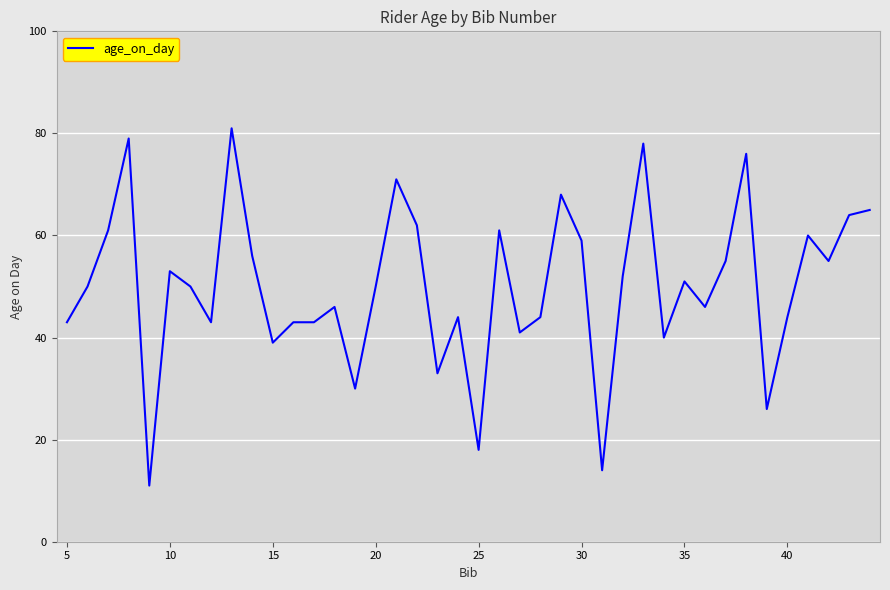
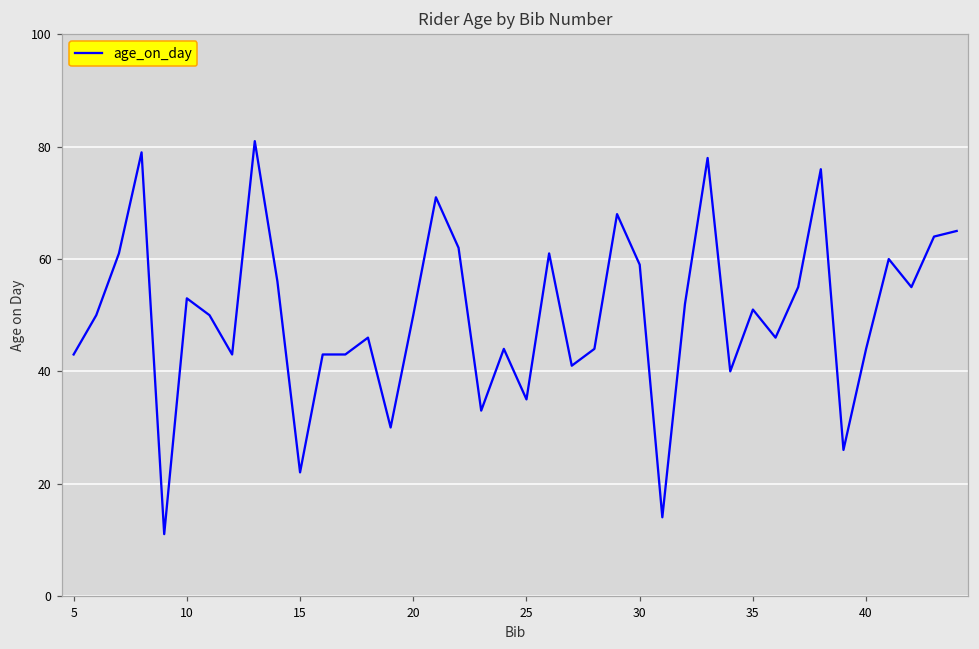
15: 39 -> 22
25: 18 -> 35
